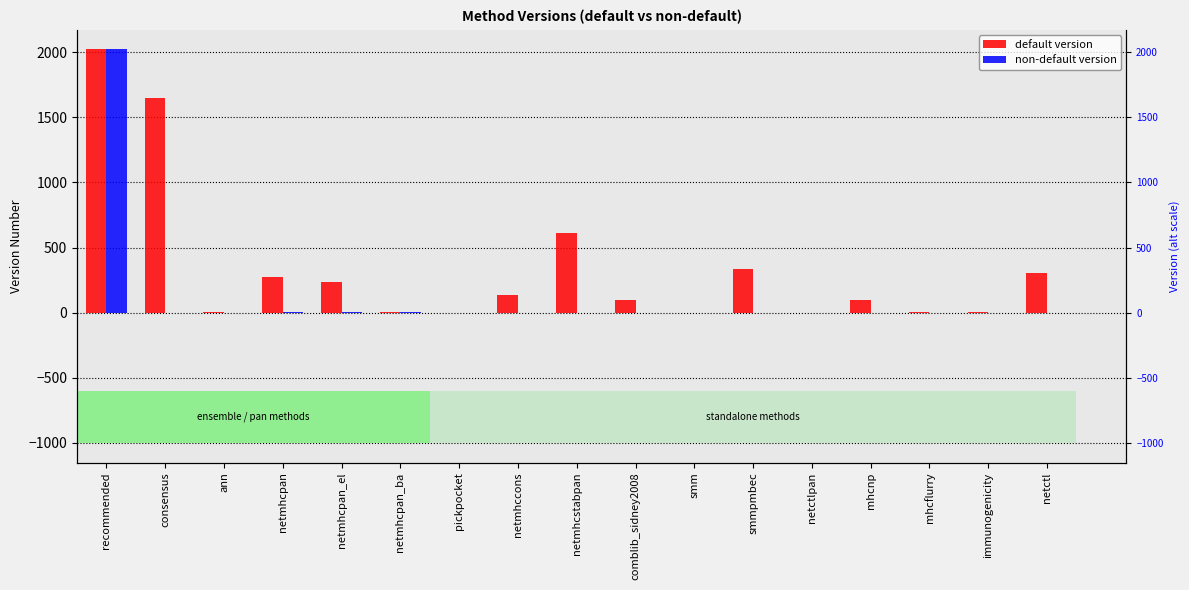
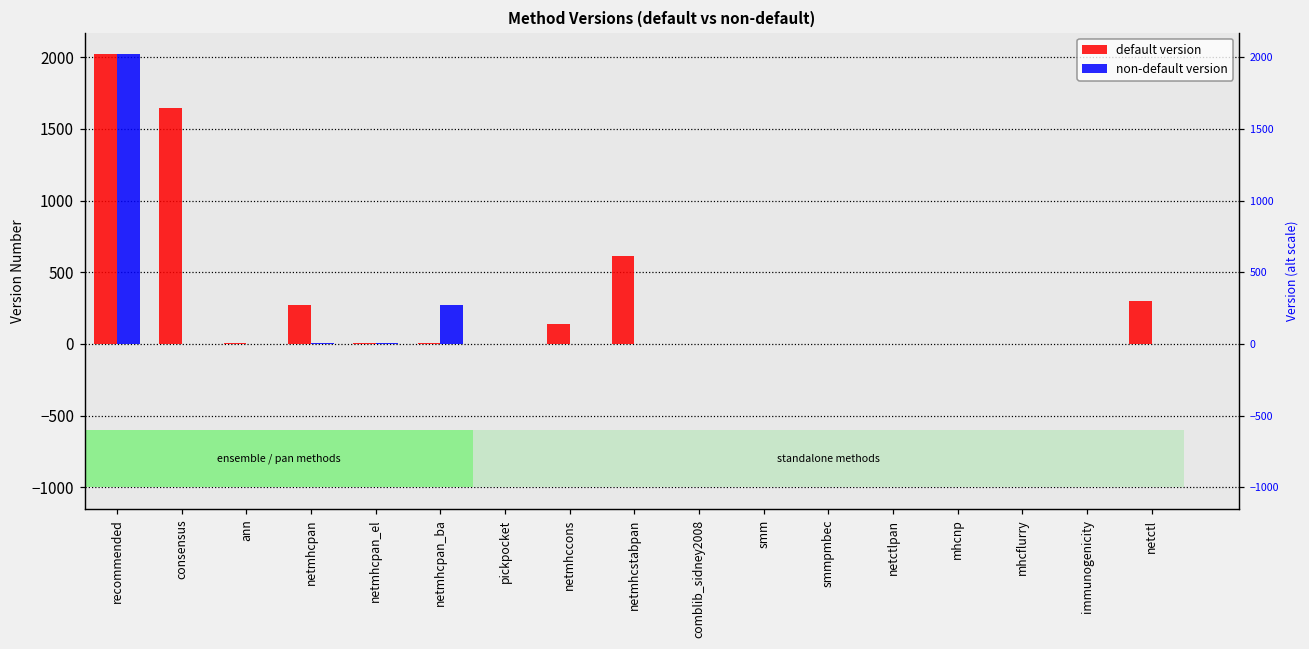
default version, netmhcpan_el: 230 -> 0
non-default version, netmhcpan_ba: 0 -> 270
default version, comblib_sidney2008: 100 -> 0
default version, smmpmbec: 340 -> 0
default version, mhcnp: 100 -> 0
